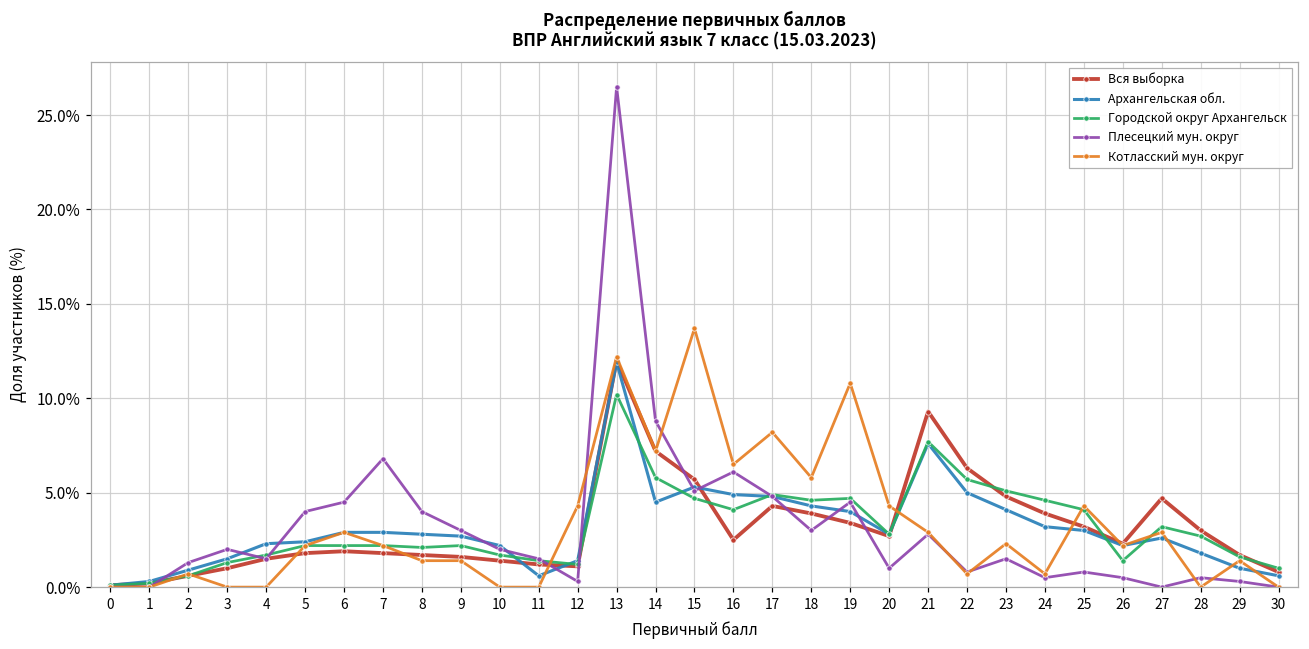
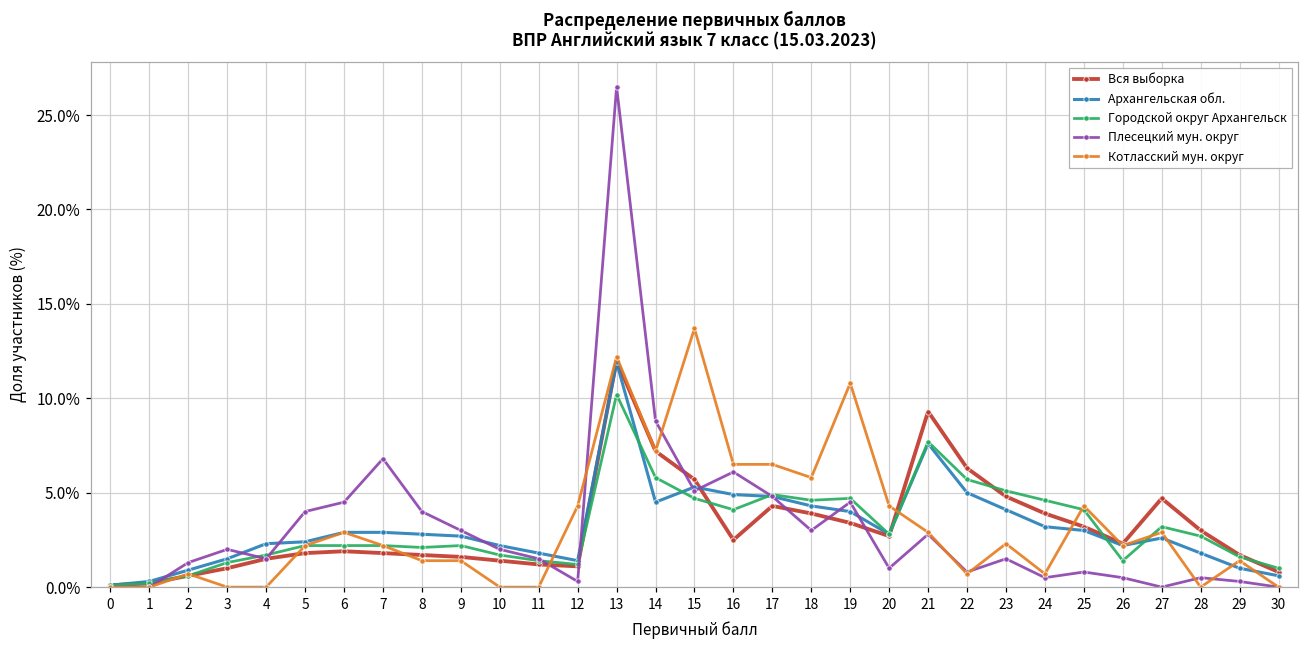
Архангельская обл., 11: 0.6% -> 1.8%
Котласский мун. округ, 17: 8.2% -> 6.5%
